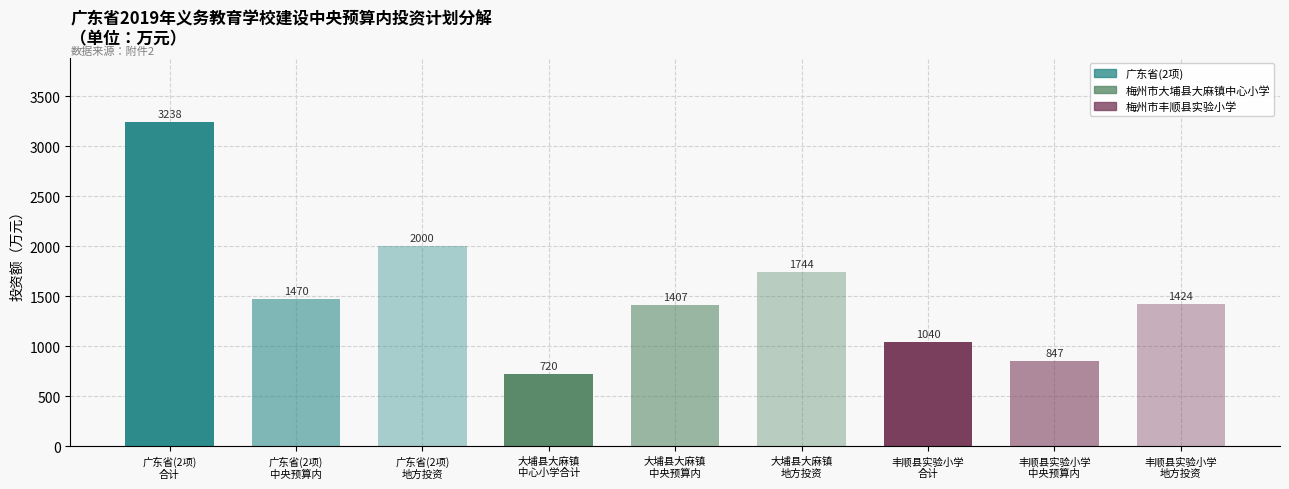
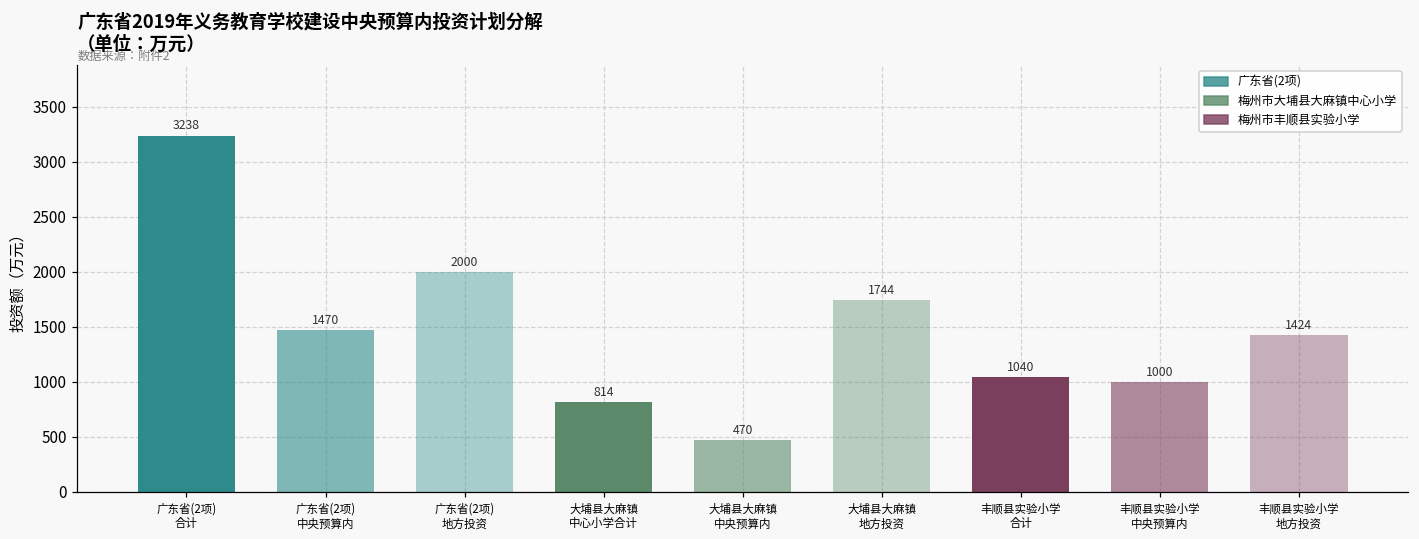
大埔县大麻镇 中心小学合计: 720 -> 814
大埔县大麻镇 中央预算内: 1407 -> 470
丰顺县实验小学 中央预算内: 847 -> 1000
